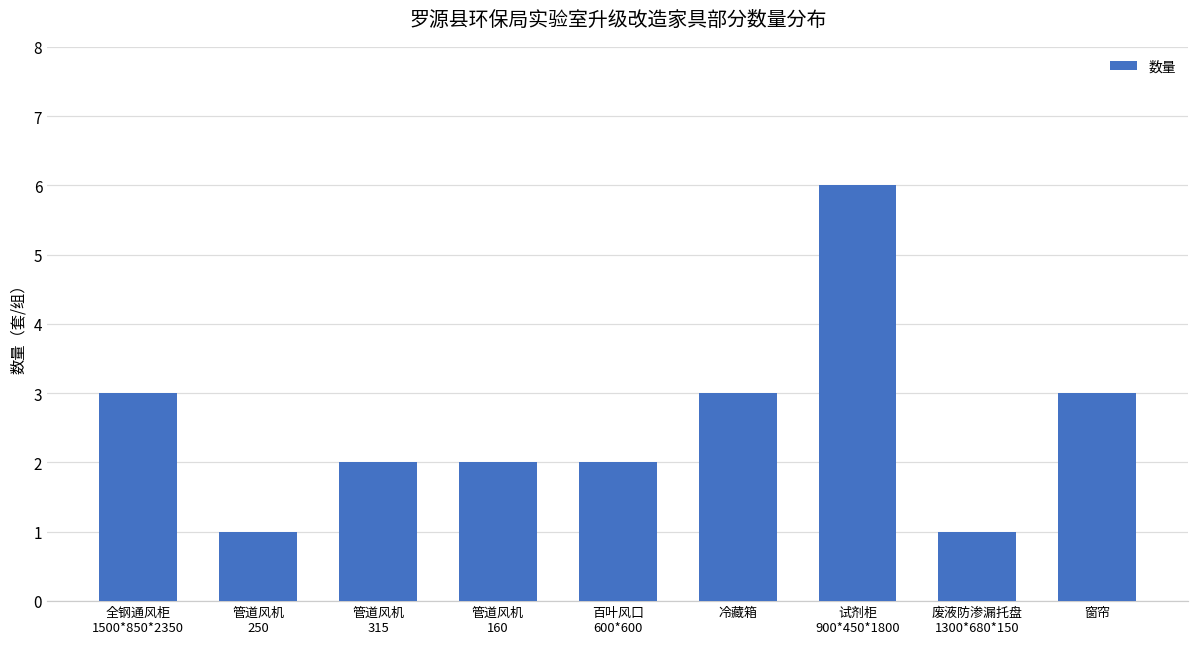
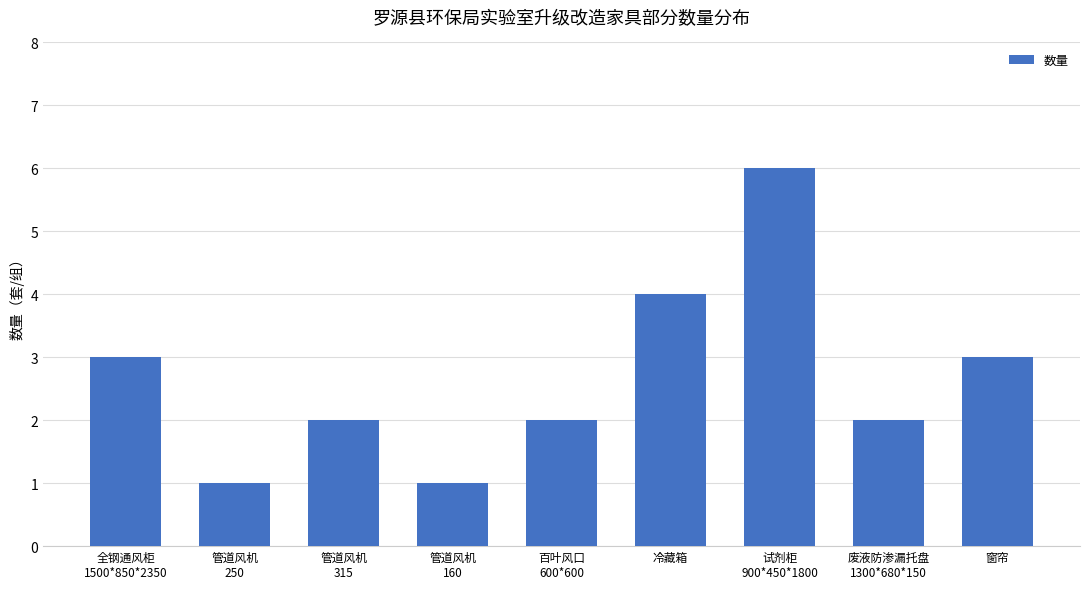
管道风机 160: 2 -> 1
冷藏箱: 3 -> 4
废液防渗漏托盘 1300*680*150: 1 -> 2
